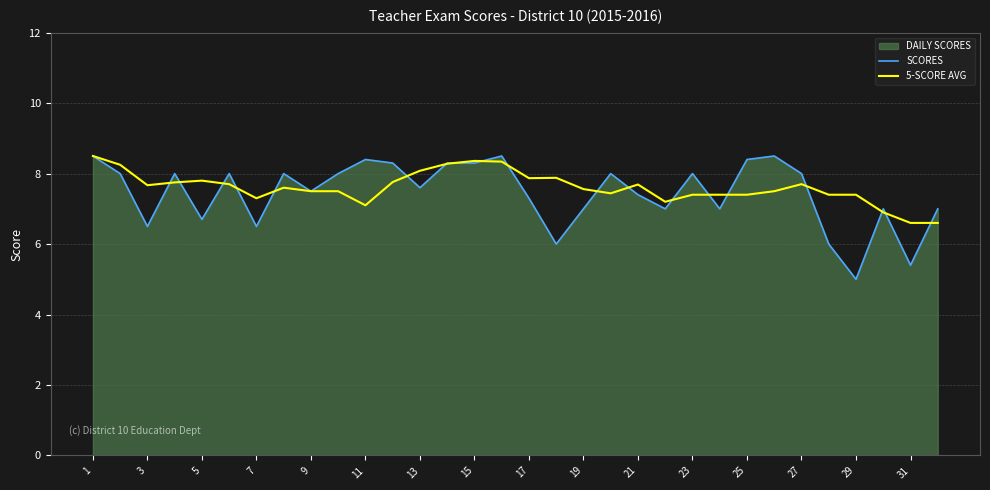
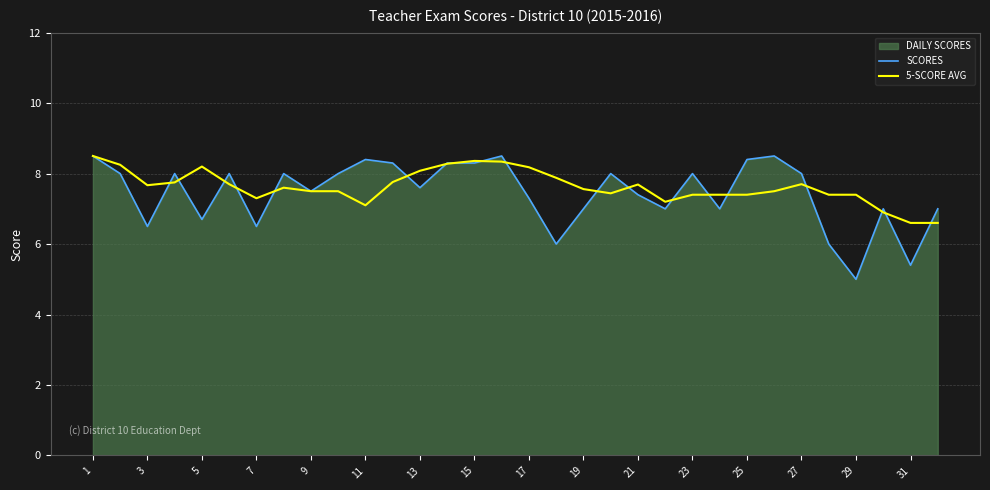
5-SCORE AVG, 5: 7.8 -> 8.2
5-SCORE AVG, 17: 7.9 -> 8.2
